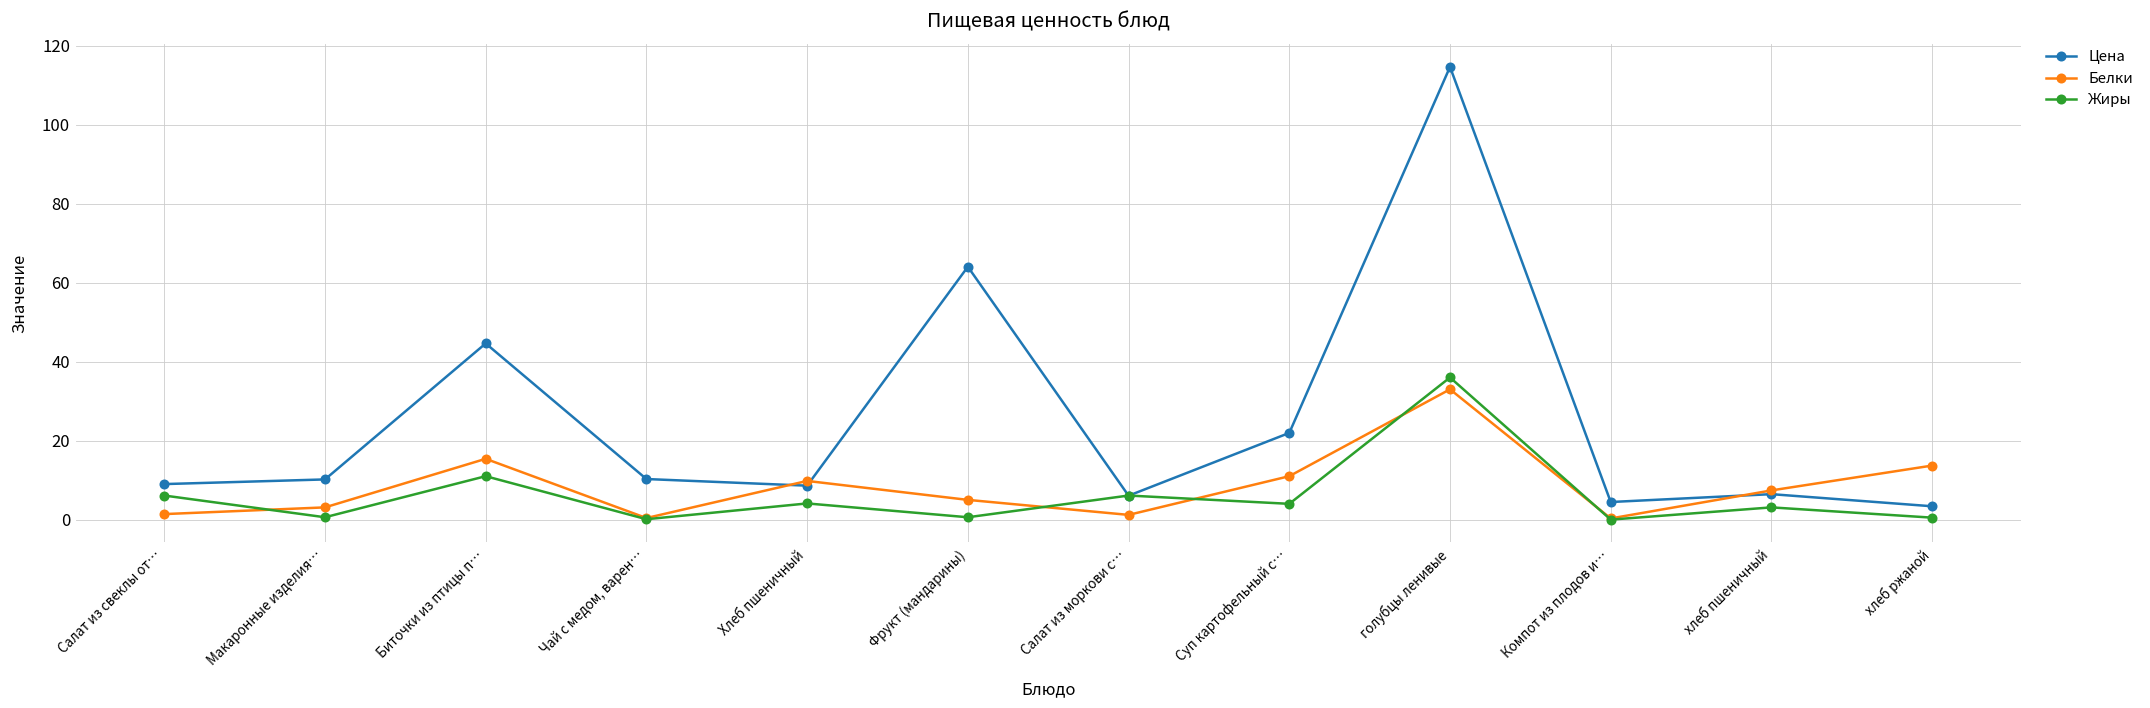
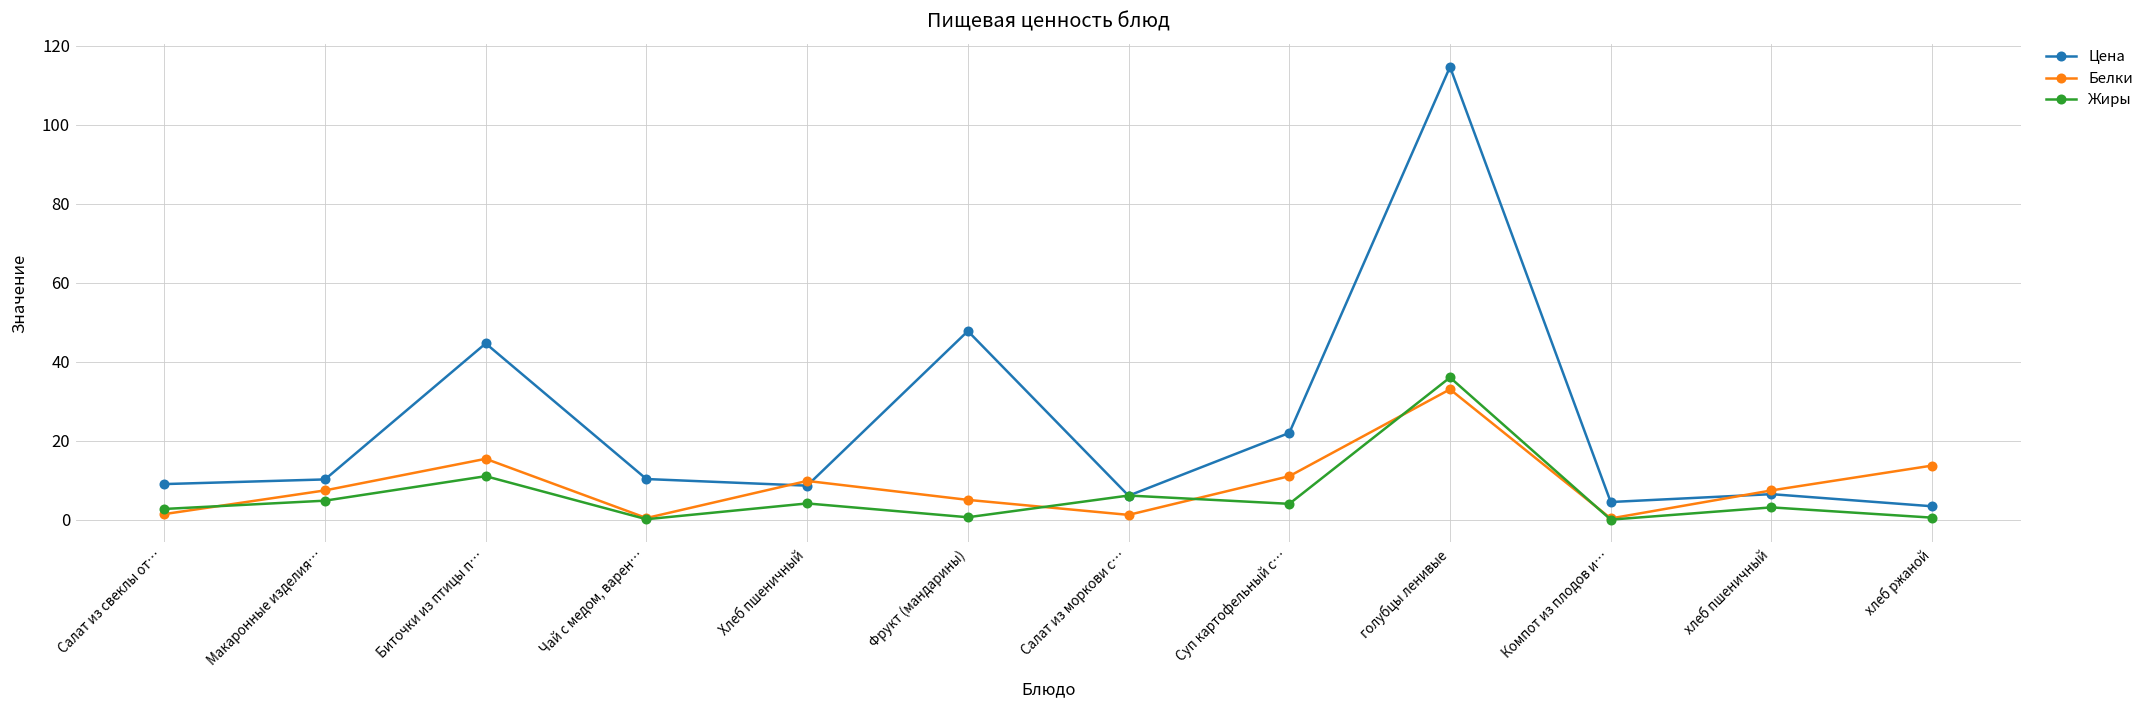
Жиры, Салат из свеклы от…: 6 -> 3
Белки, Макаронные изделия…: 3 -> 7
Жиры, Макаронные изделия…: 1 -> 5
Цена, Фрукт (мандарины): 64 -> 48
